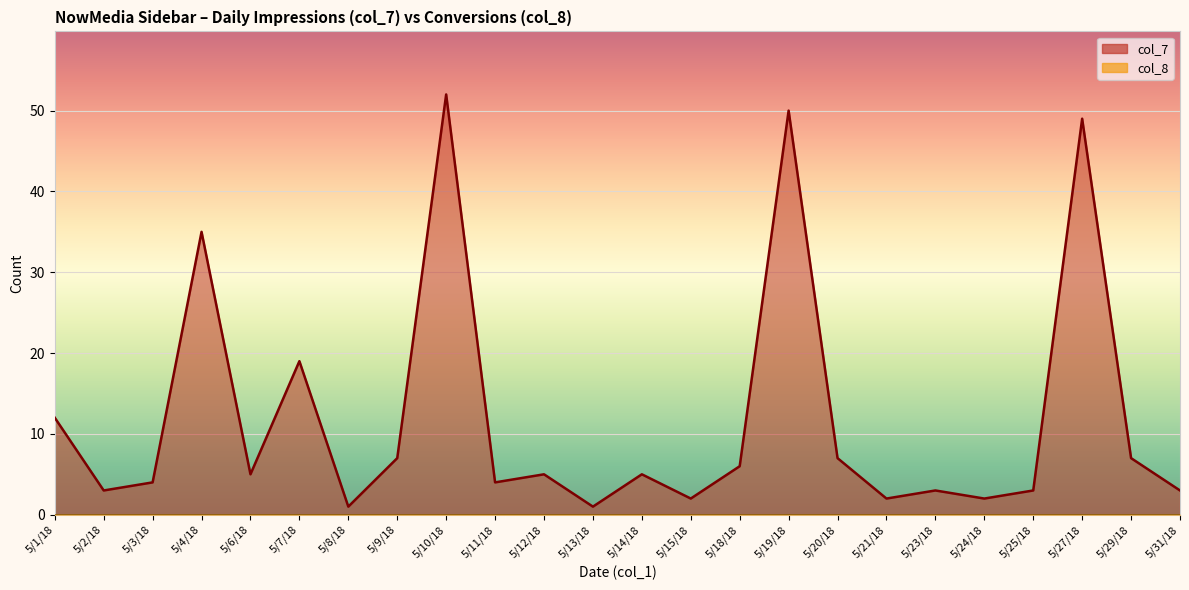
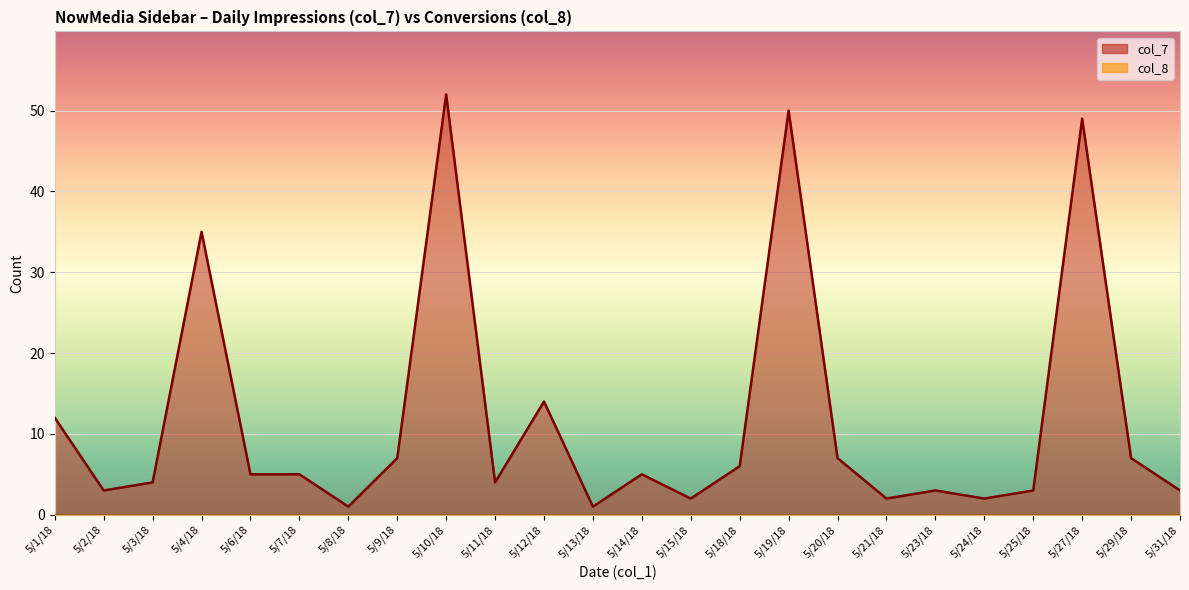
col_7, 5/7/18: 19 -> 5
col_7, 5/12/18: 5 -> 14
